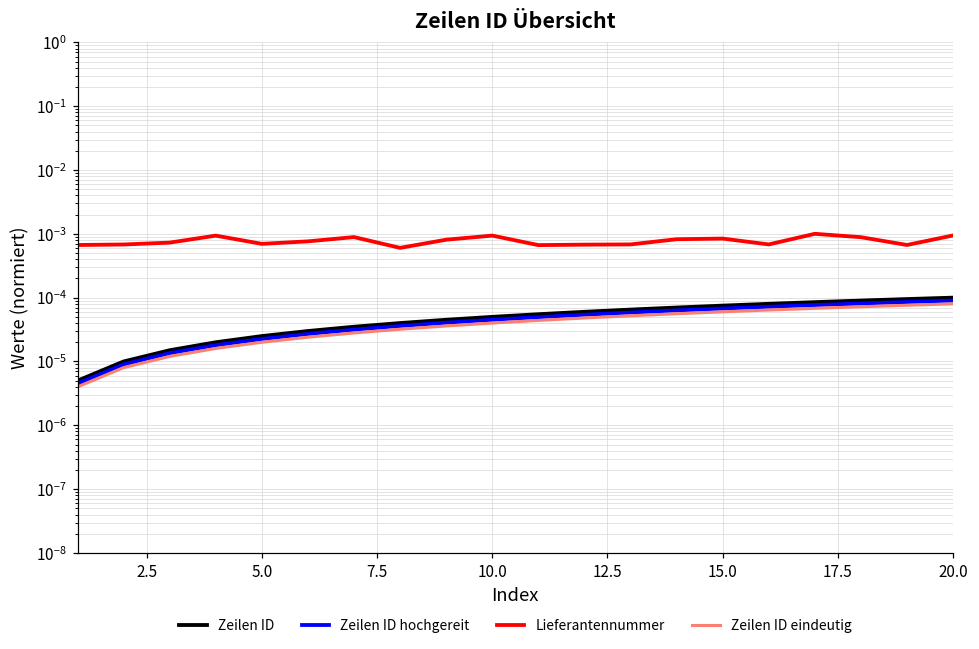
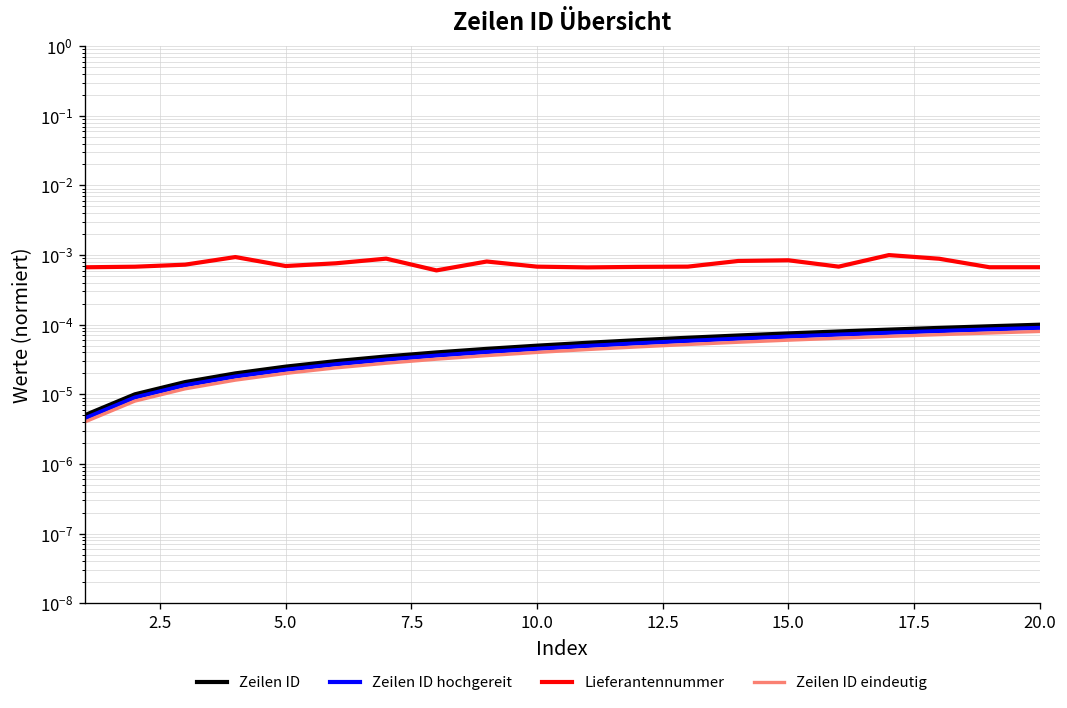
Lieferantennummer, 10.0: 0.0009 -> 0.0007
Lieferantennummer, 20.0: 0.0009 -> 0.0007
